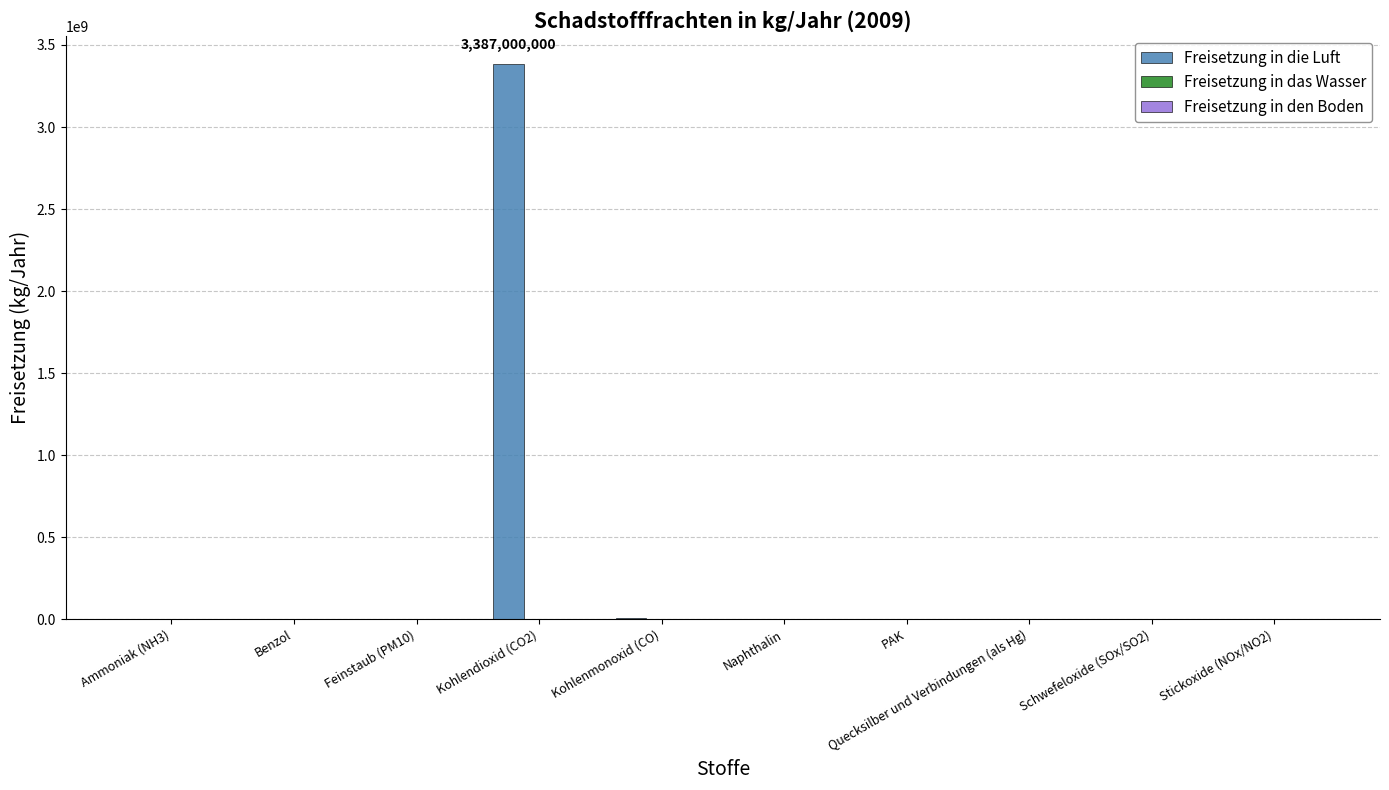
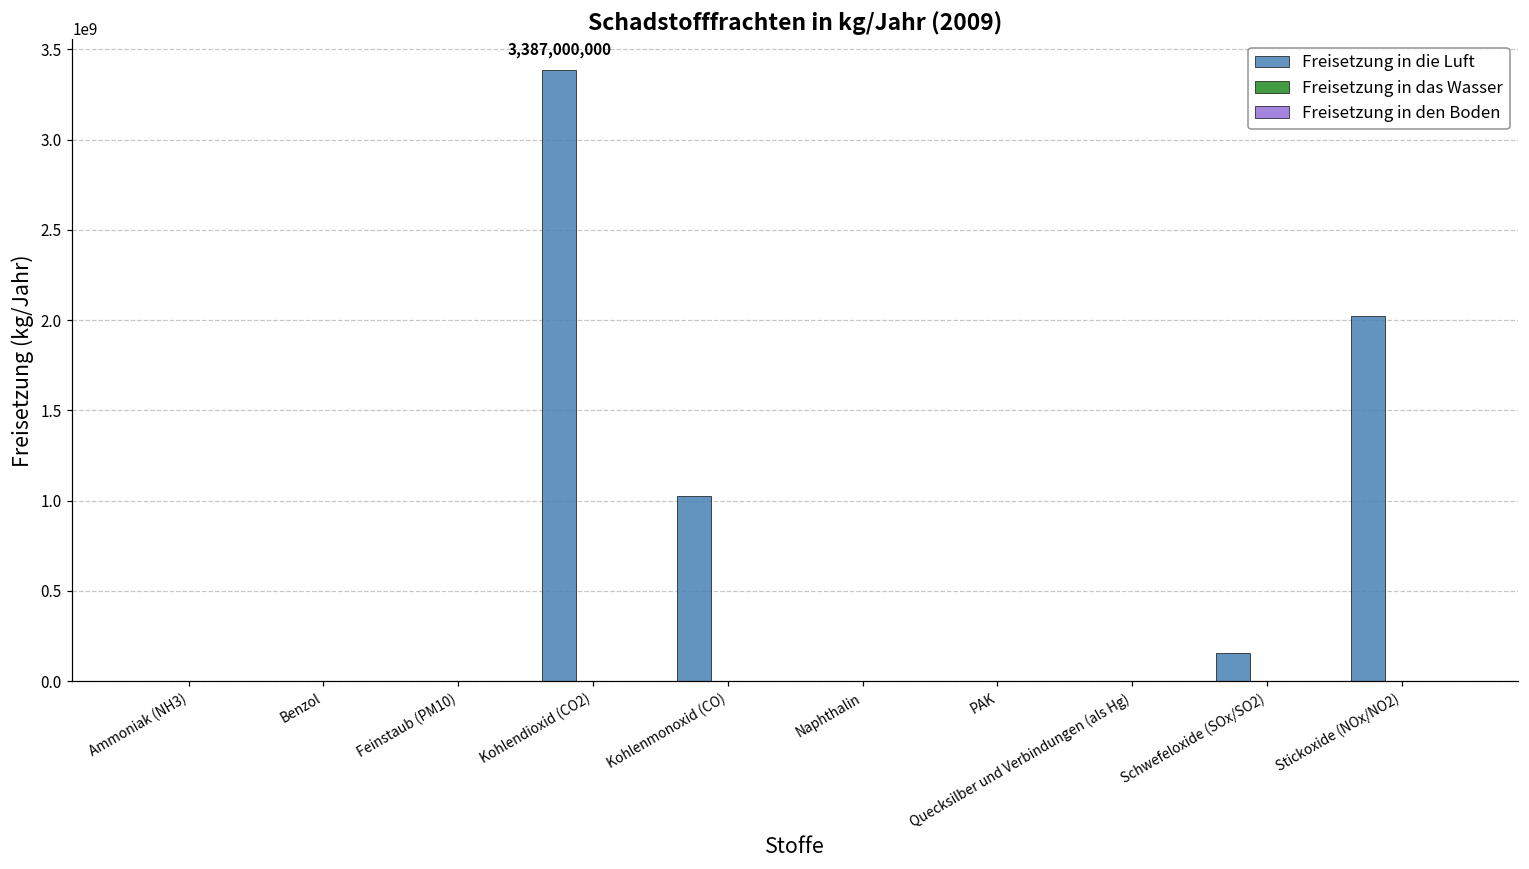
Freisetzung in die Luft, Kohlenmonoxid (CO): 10000000 -> 1020000000
Freisetzung in die Luft, Schwefeloxide (SOx/SO2): 0 -> 160000000
Freisetzung in die Luft, Stickoxide (NOx/NO2): 0 -> 2020000000
